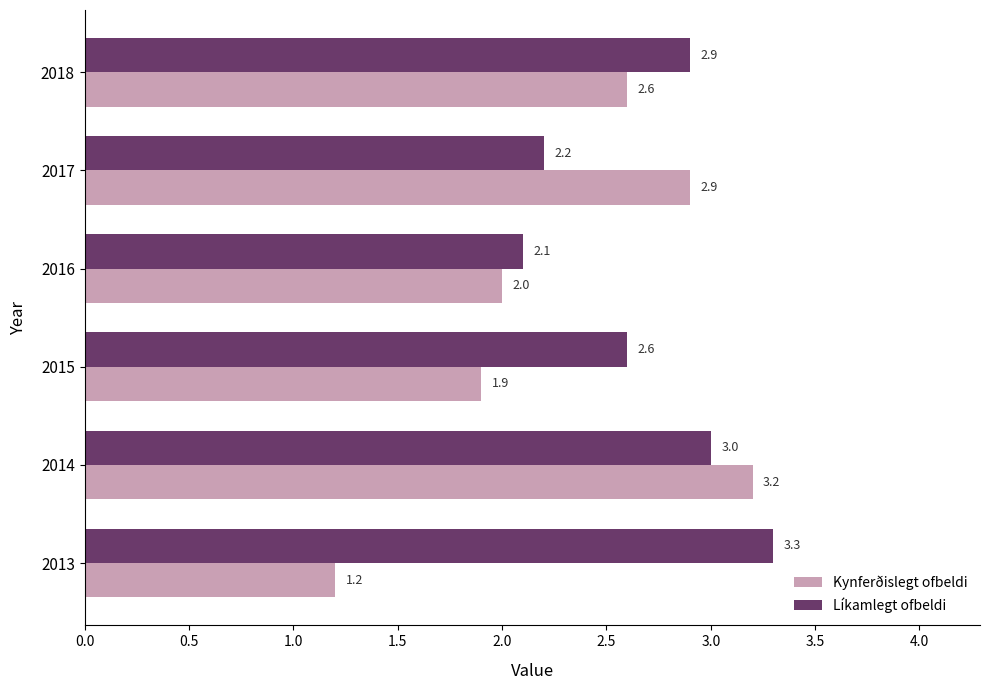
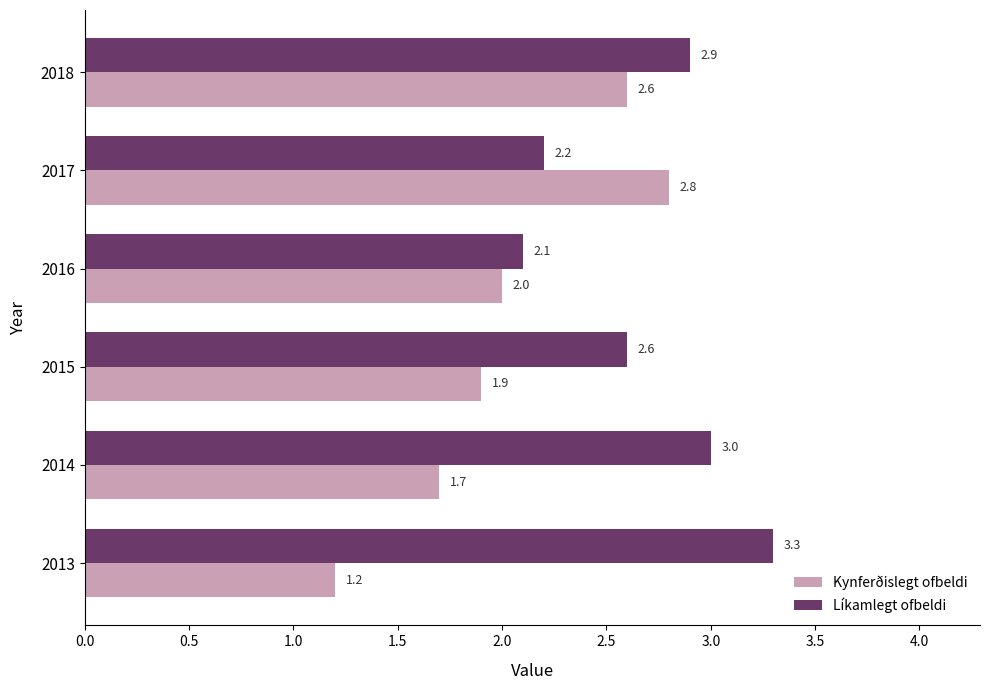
Kynferðislegt ofbeldi, 2017: 2.9 -> 2.8
Kynferðislegt ofbeldi, 2014: 3.2 -> 1.7
